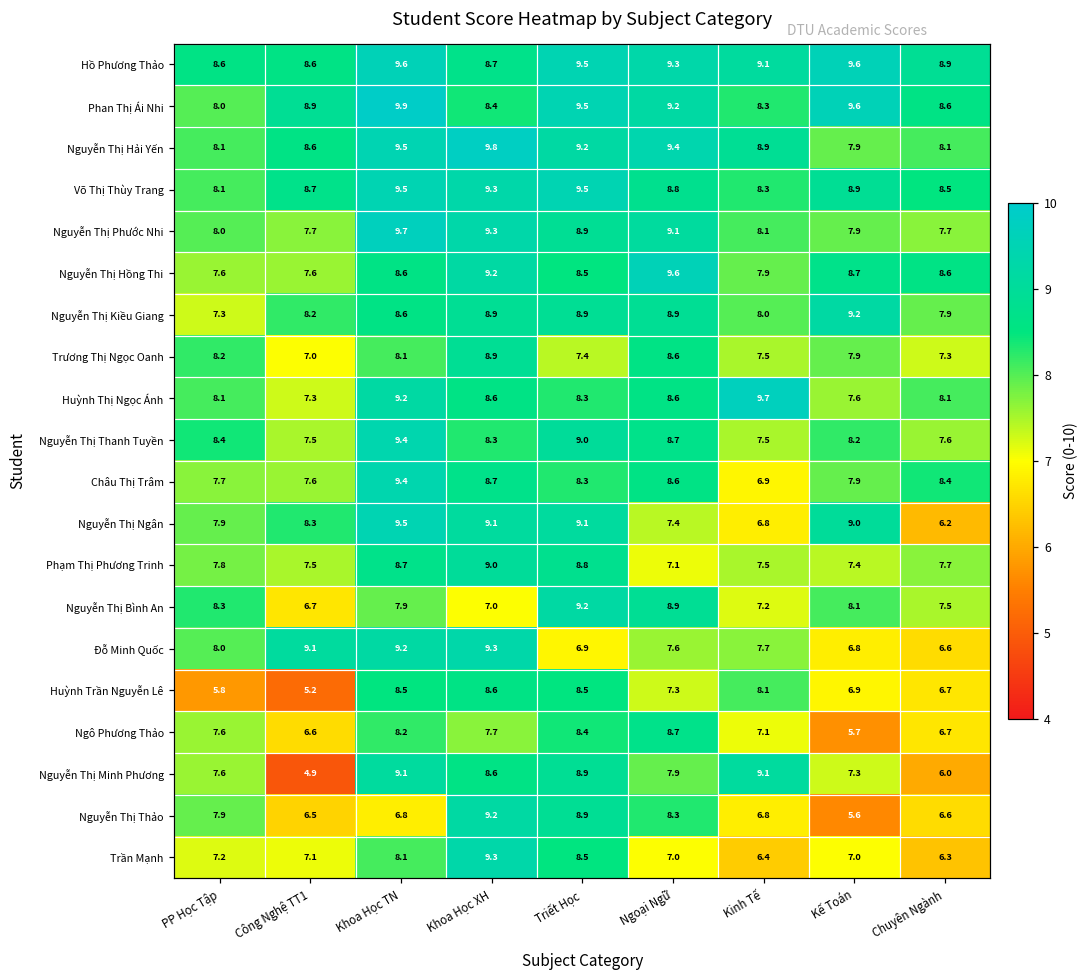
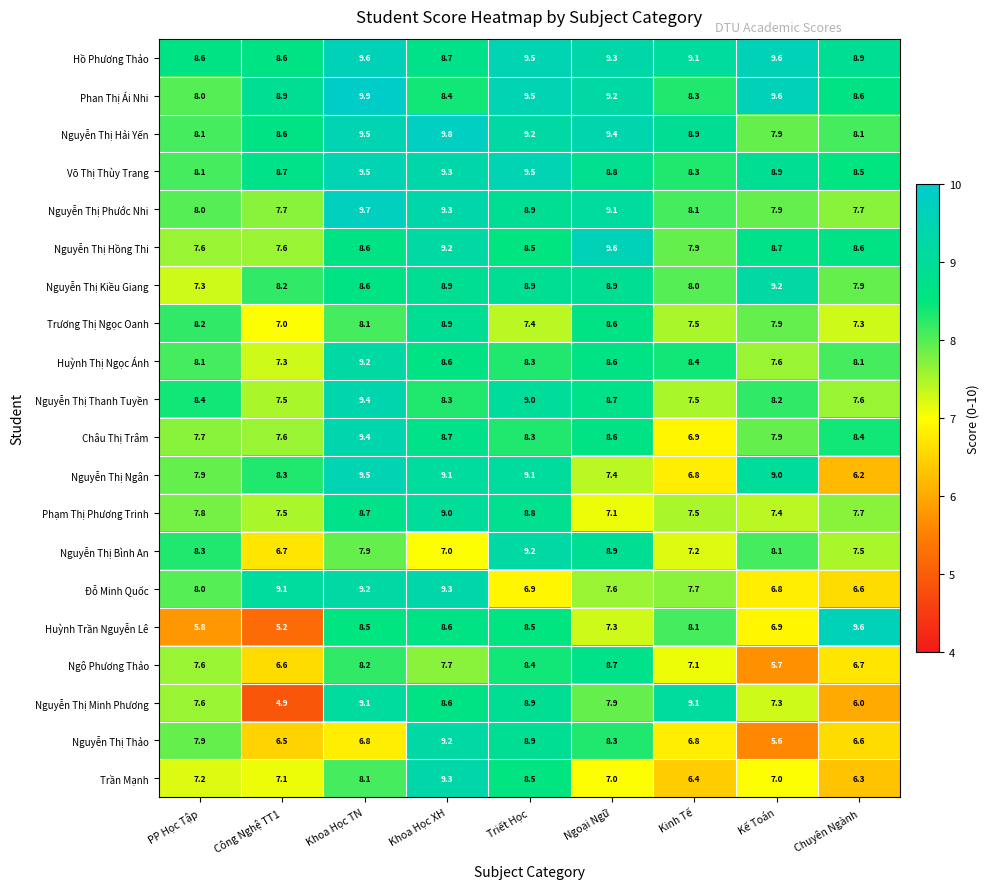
Huỳnh Thị Ngọc Ánh, Kinh Tế: 9.7 -> 8.4
Huỳnh Trần Nguyễn Lê, Chuyên Ngành: 6.7 -> 9.6
